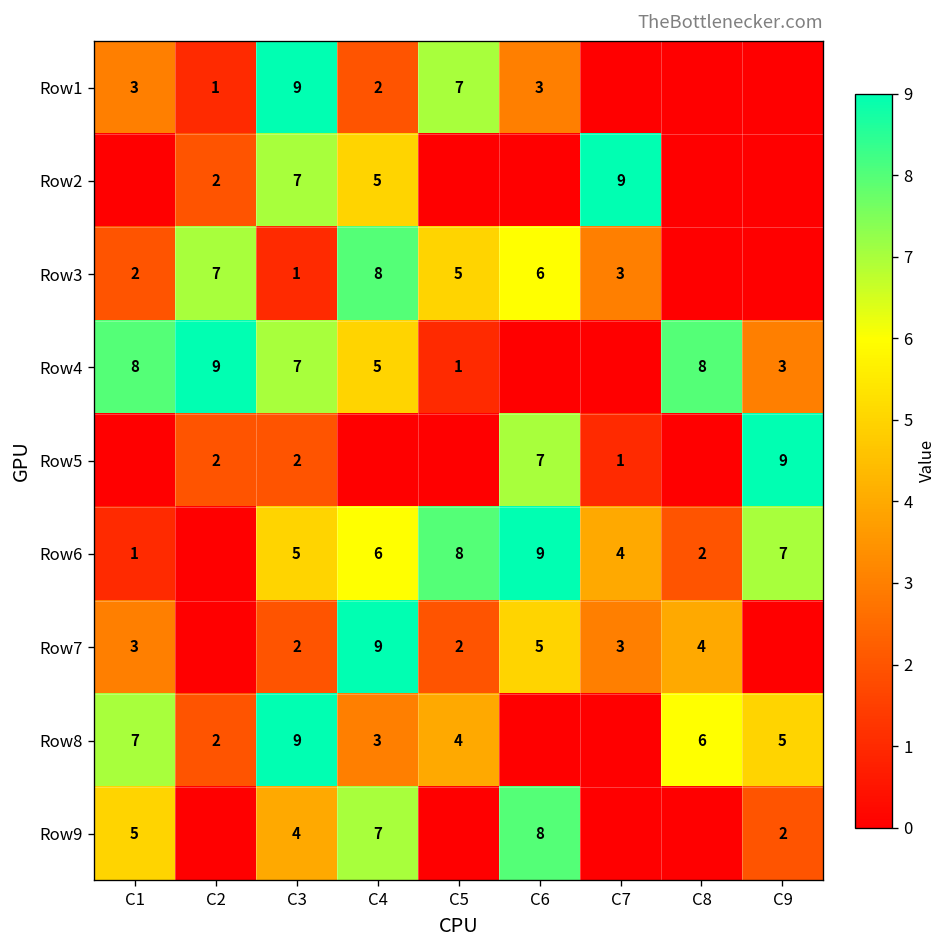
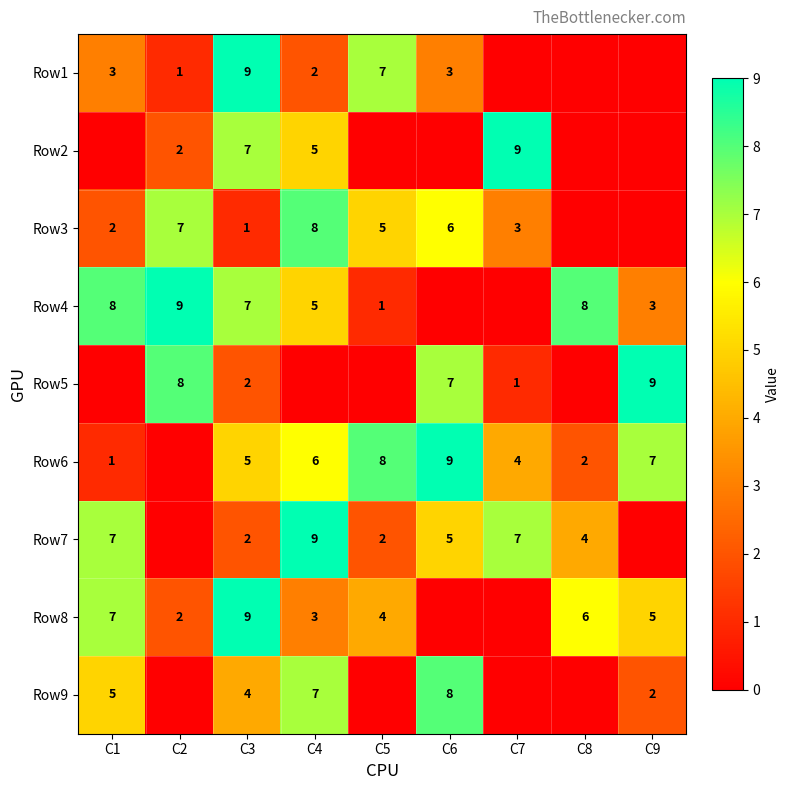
Row5, C2: 2 -> 8
Row7, C1: 3 -> 7
Row7, C7: 3 -> 7
